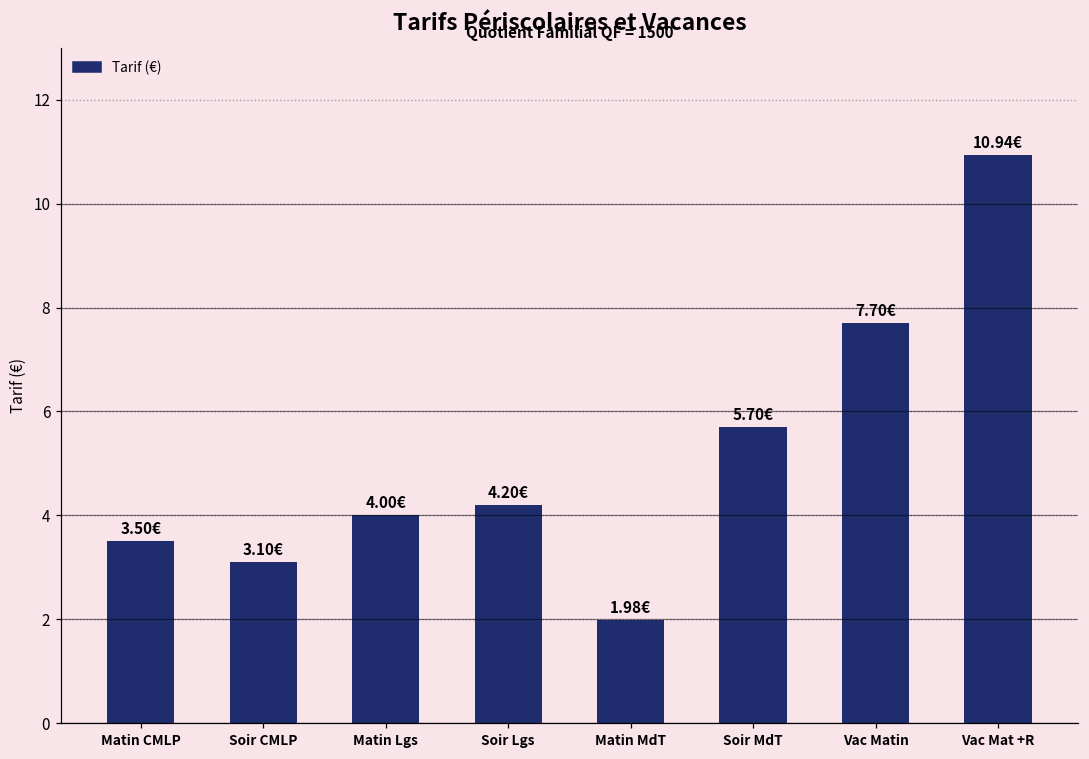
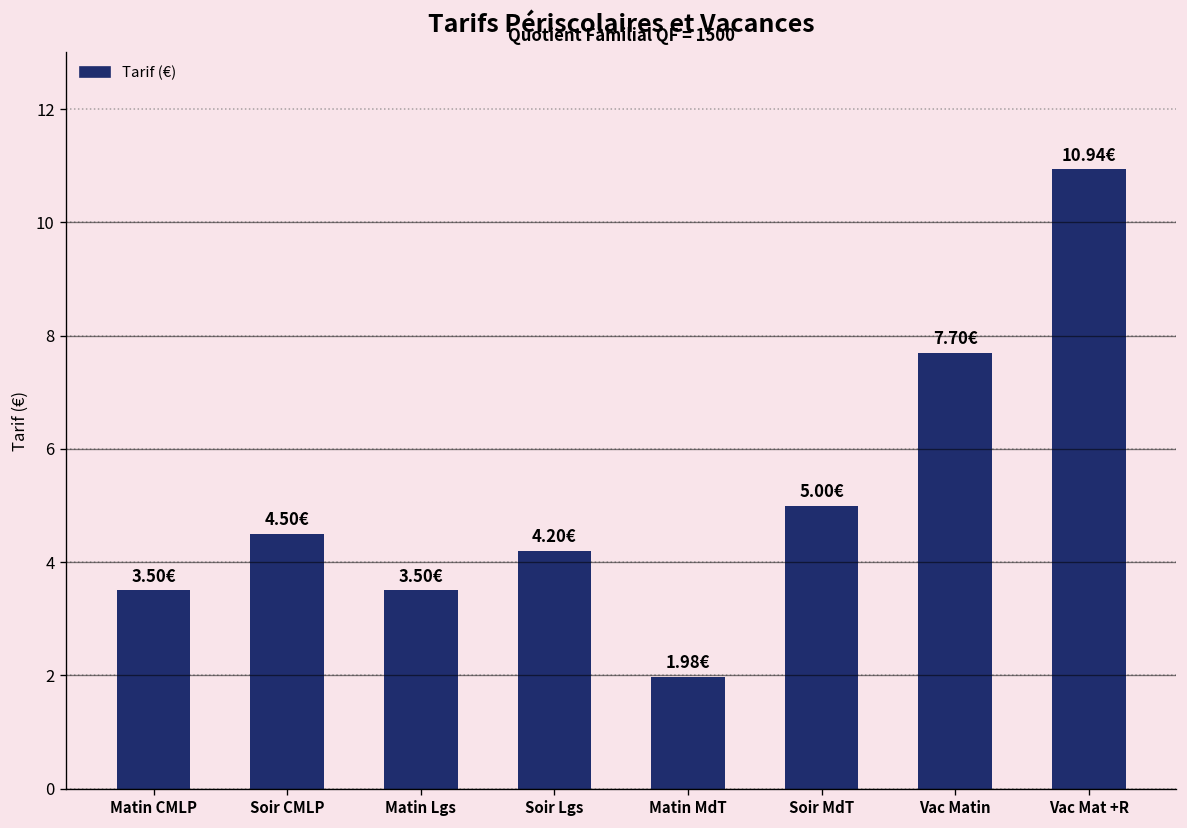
Soir CMLP: 3.10€ -> 4.50€
Matin Lgs: 4.00€ -> 3.50€
Soir MdT: 5.70€ -> 5.00€
